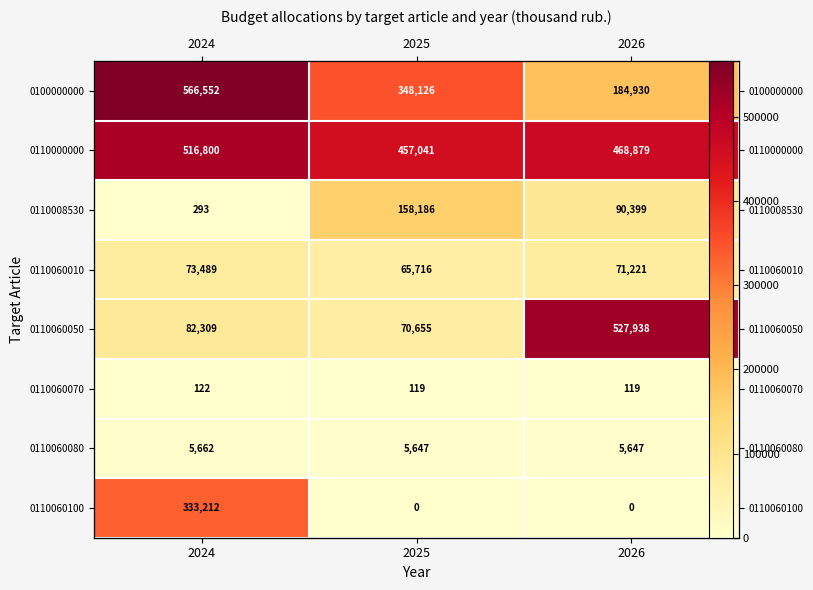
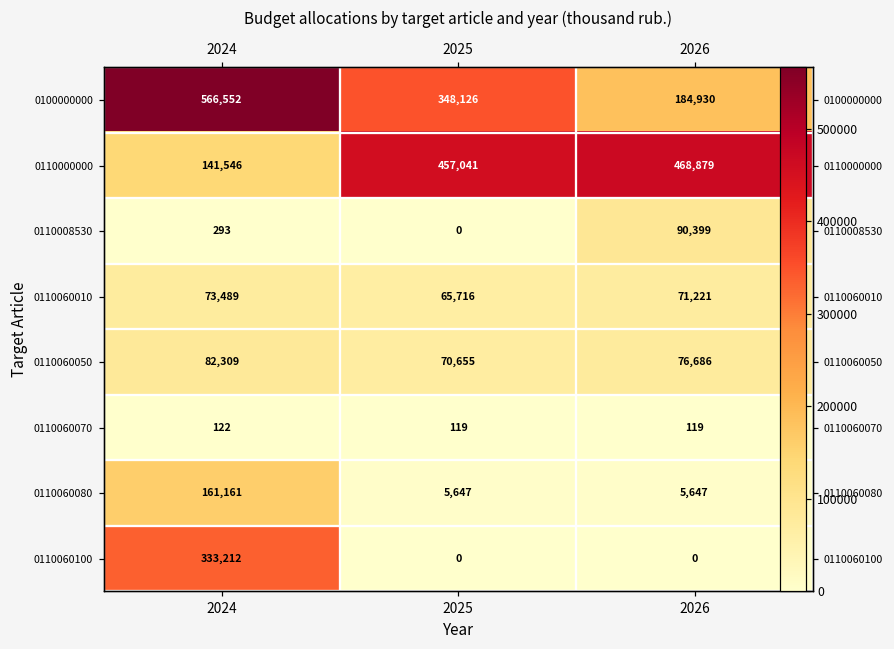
0110000000, 2024: 516,800 -> 141,546
0110008530, 2025: 158,186 -> 0
0110060050, 2026: 527,938 -> 76,686
0110060080, 2024: 5,662 -> 161,161
